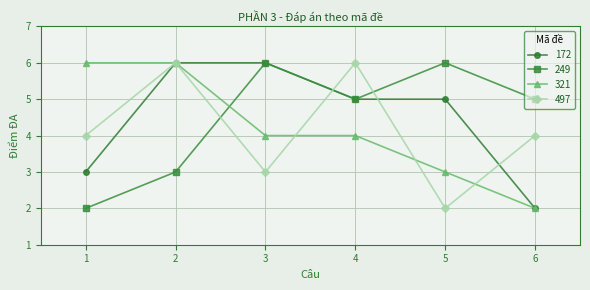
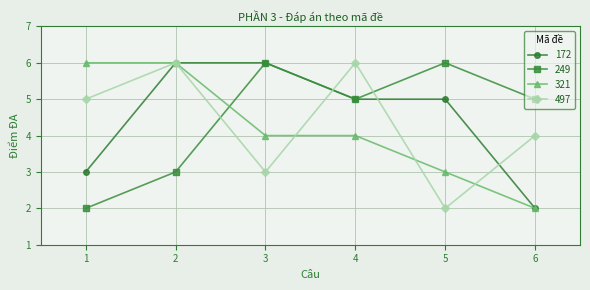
497, 1: 4 -> 5
